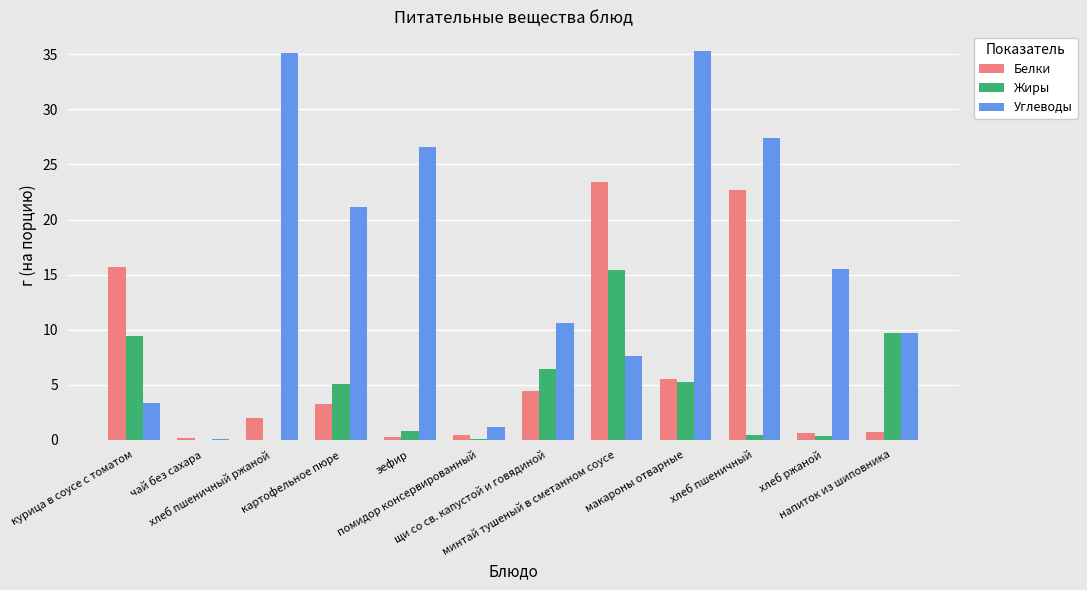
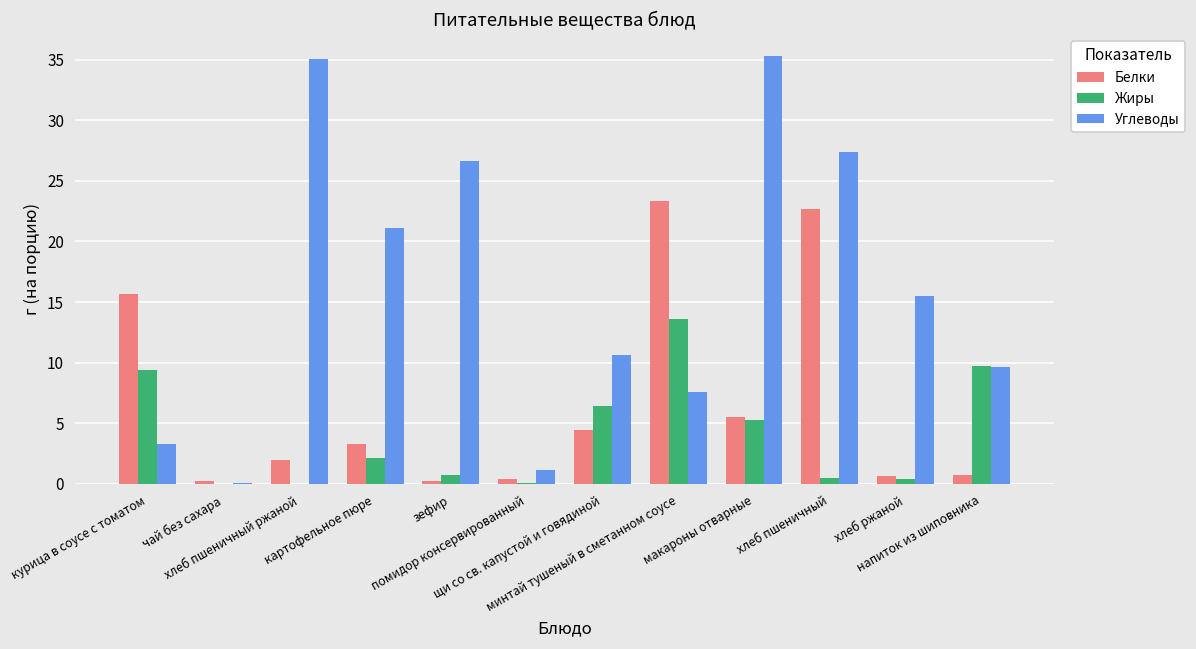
Жиры, картофельное пюре: 5.1 -> 2.1
Жиры, минтай тушеный в сметанном соусе: 15.4 -> 13.6
